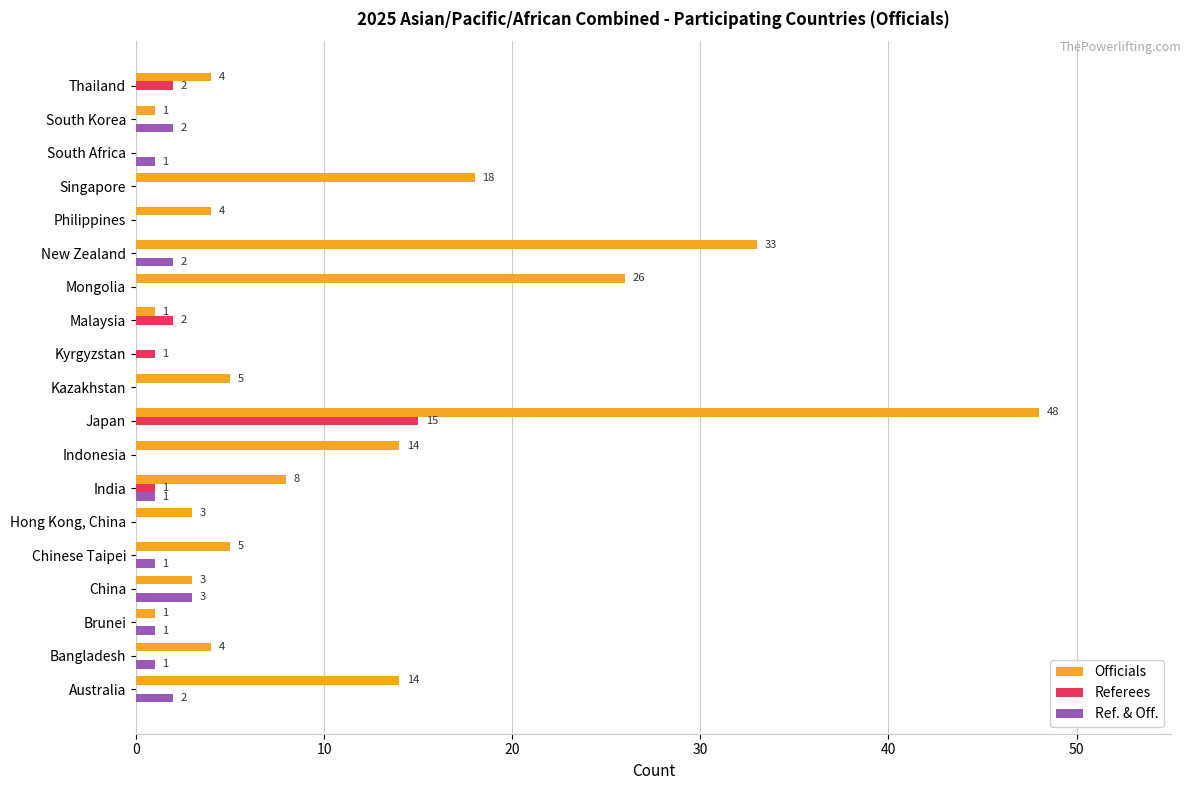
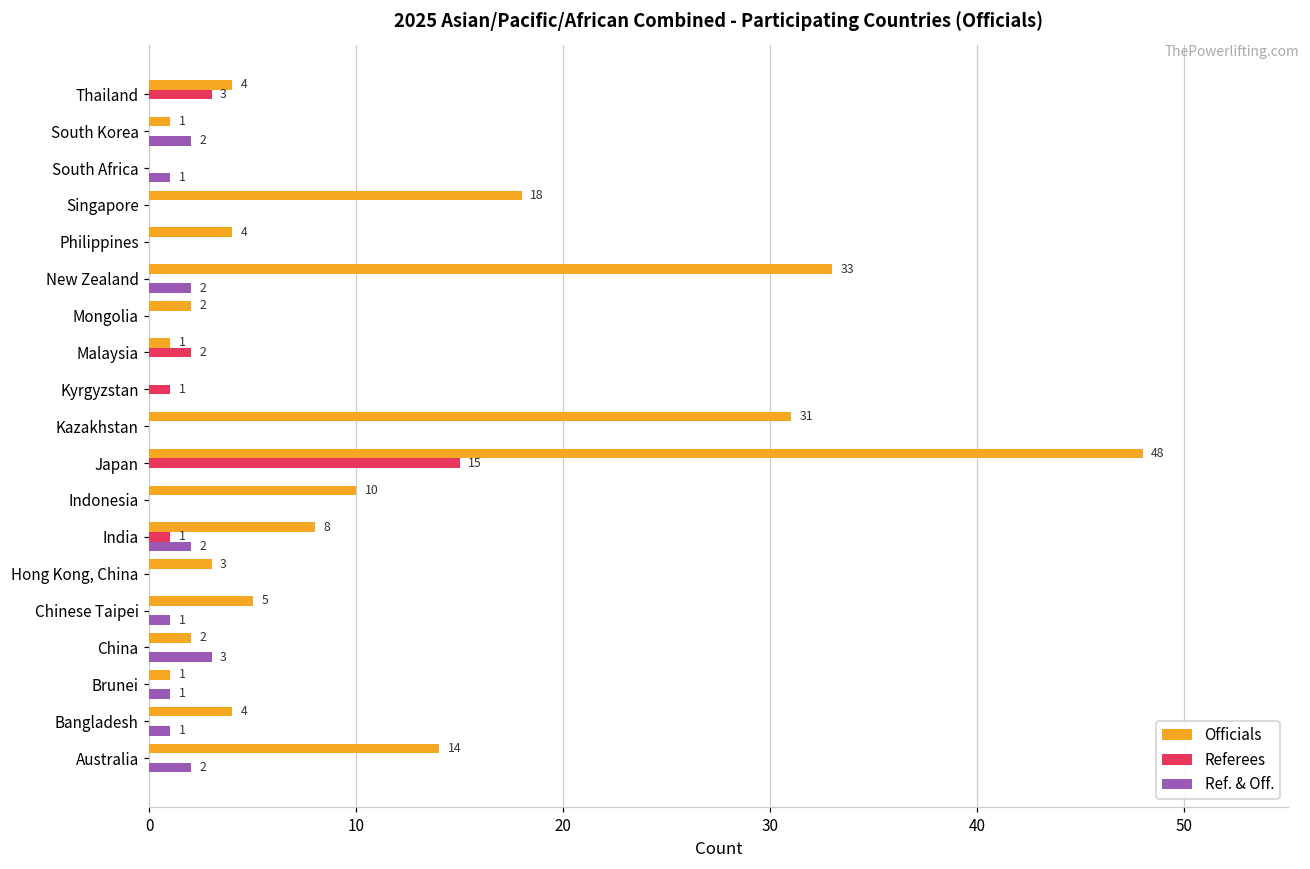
Referees, Thailand: 2 -> 3
Officials, Mongolia: 26 -> 2
Officials, Kazakhstan: 5 -> 31
Officials, Indonesia: 14 -> 10
Ref. & Off., India: 1 -> 2
Officials, China: 3 -> 2
